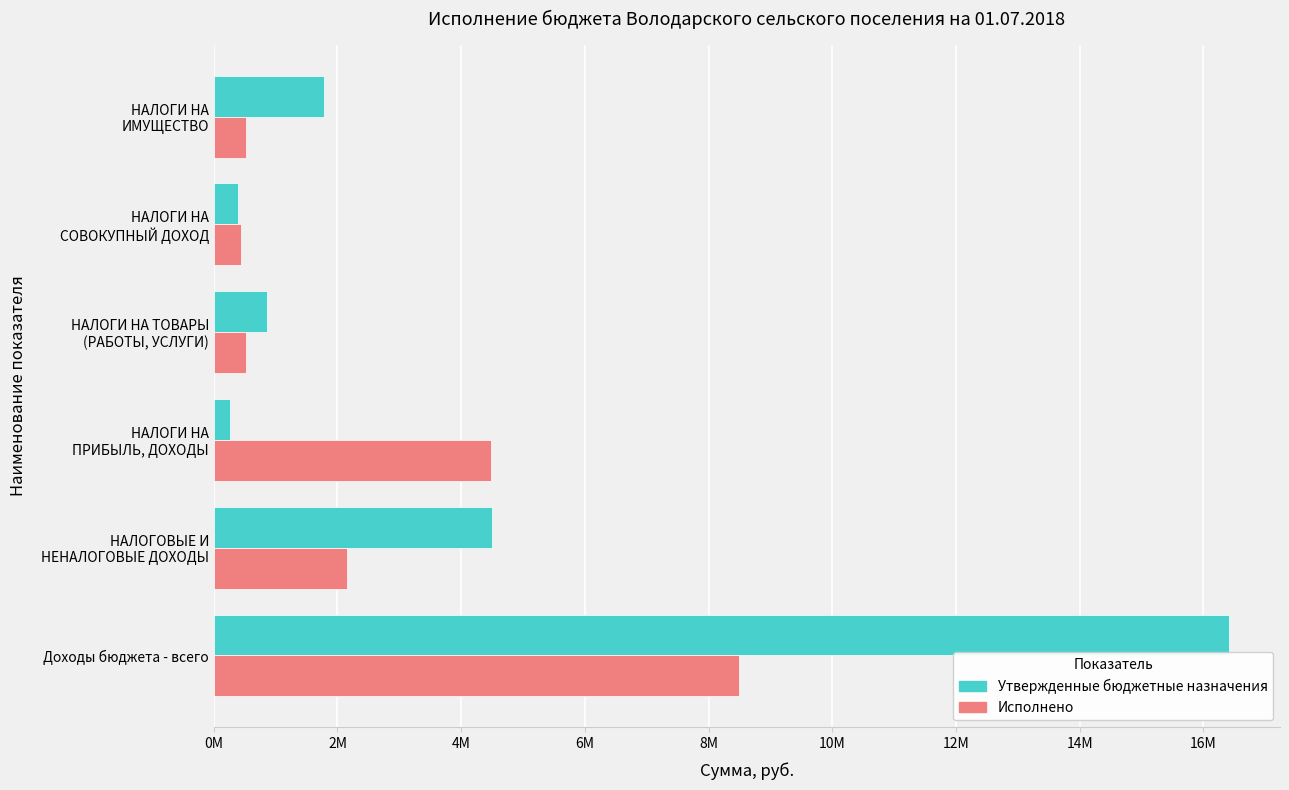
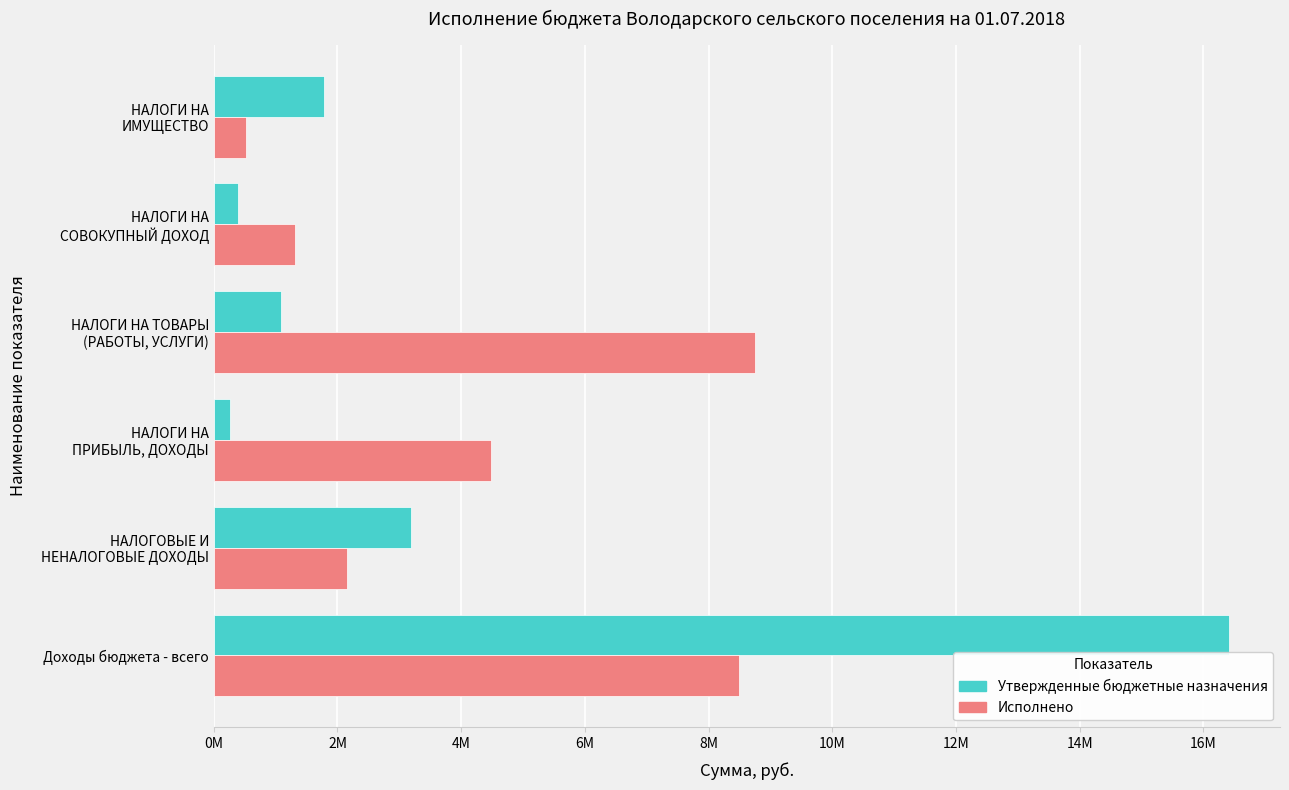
Исполнено, НАЛОГИ НА СОВОКУПНЫЙ ДОХОД: 400000 -> 1300000
Утвержденные бюджетные назначения, НАЛОГИ НА ТОВАРЫ (РАБОТЫ, УСЛУГИ): 900000 -> 1100000
Исполнено, НАЛОГИ НА ТОВАРЫ (РАБОТЫ, УСЛУГИ): 500000 -> 8700000
Утвержденные бюджетные назначения, НАЛОГОВЫЕ И НЕНАЛОГОВЫЕ ДОХОДЫ: 4500000 -> 3200000
